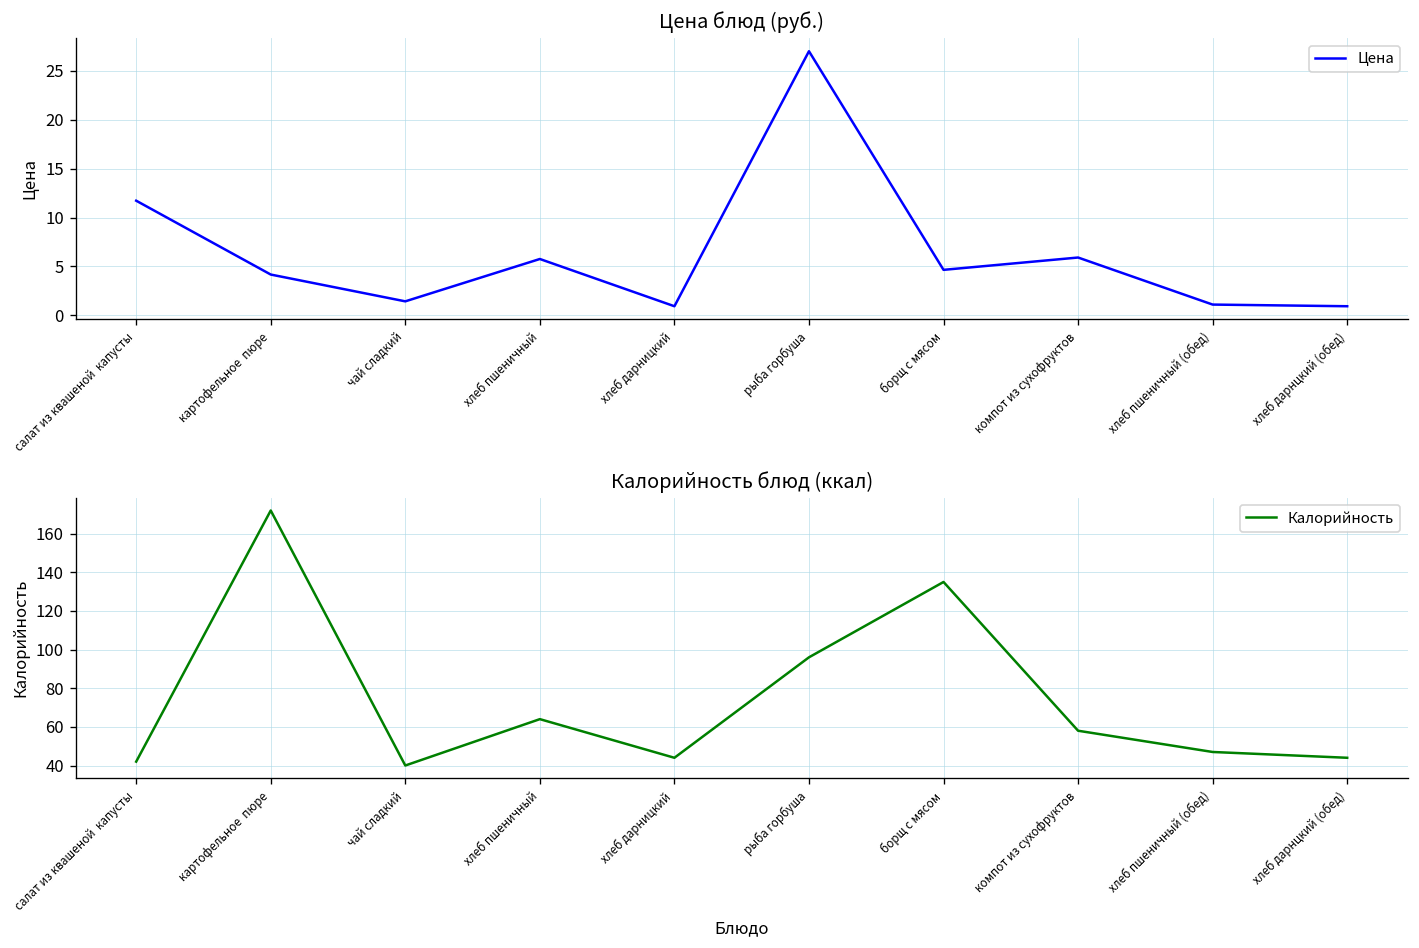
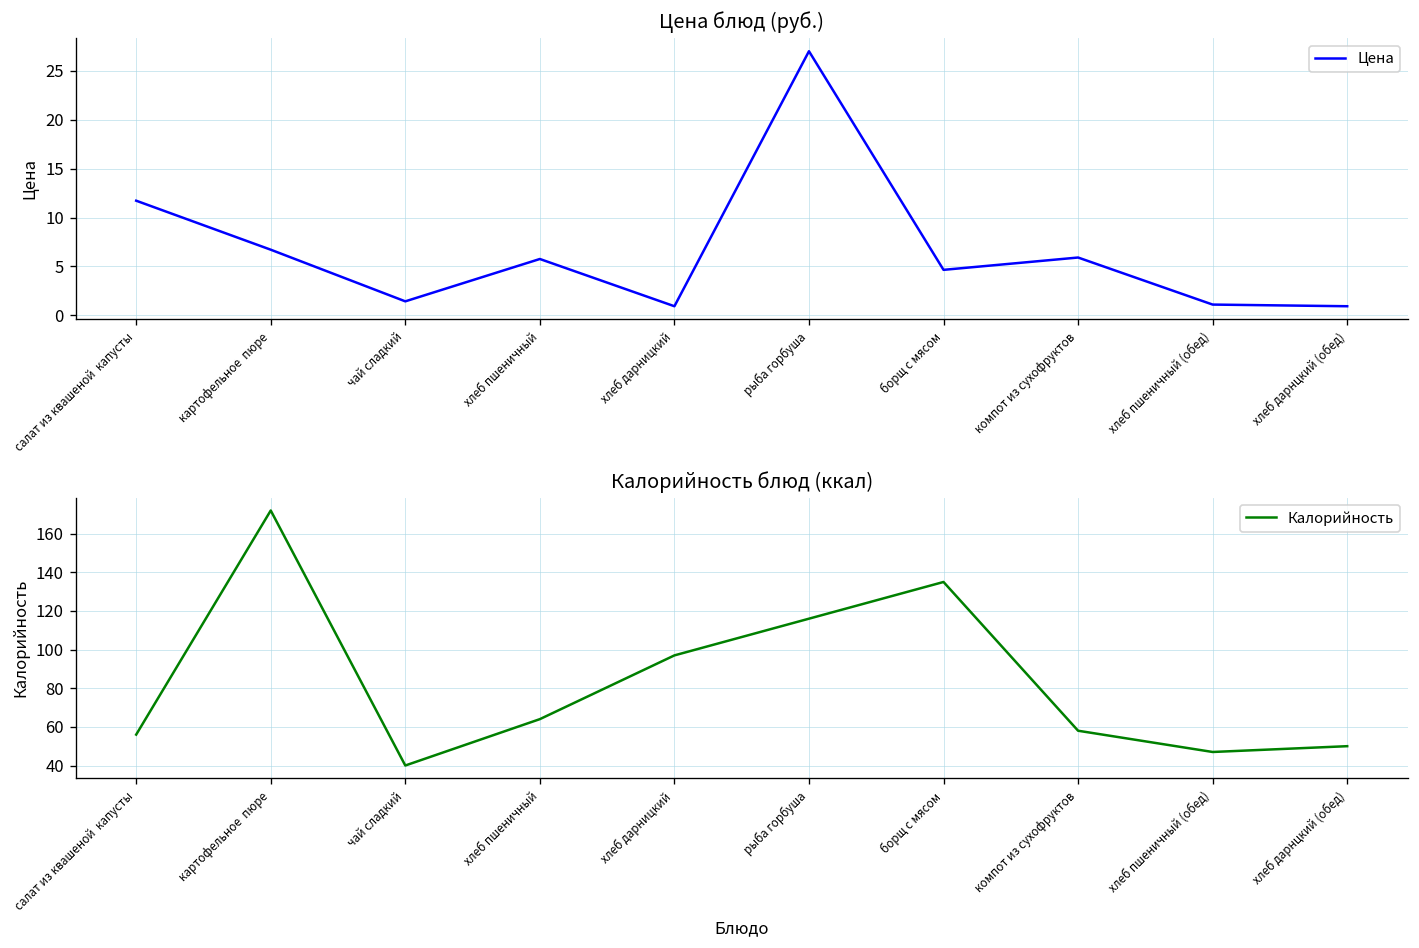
Цена блюд (руб.), картофельное пюре: 4 -> 7
Калорийность блюд (ккал), салат из квашеной капусты: 42 -> 56
Калорийность блюд (ккал), хлеб дарницкий: 44 -> 97
Калорийность блюд (ккал), рыба горбуша: 96 -> 116
Калорийность блюд (ккал), хлеб дарнцкий (обед): 44 -> 50
